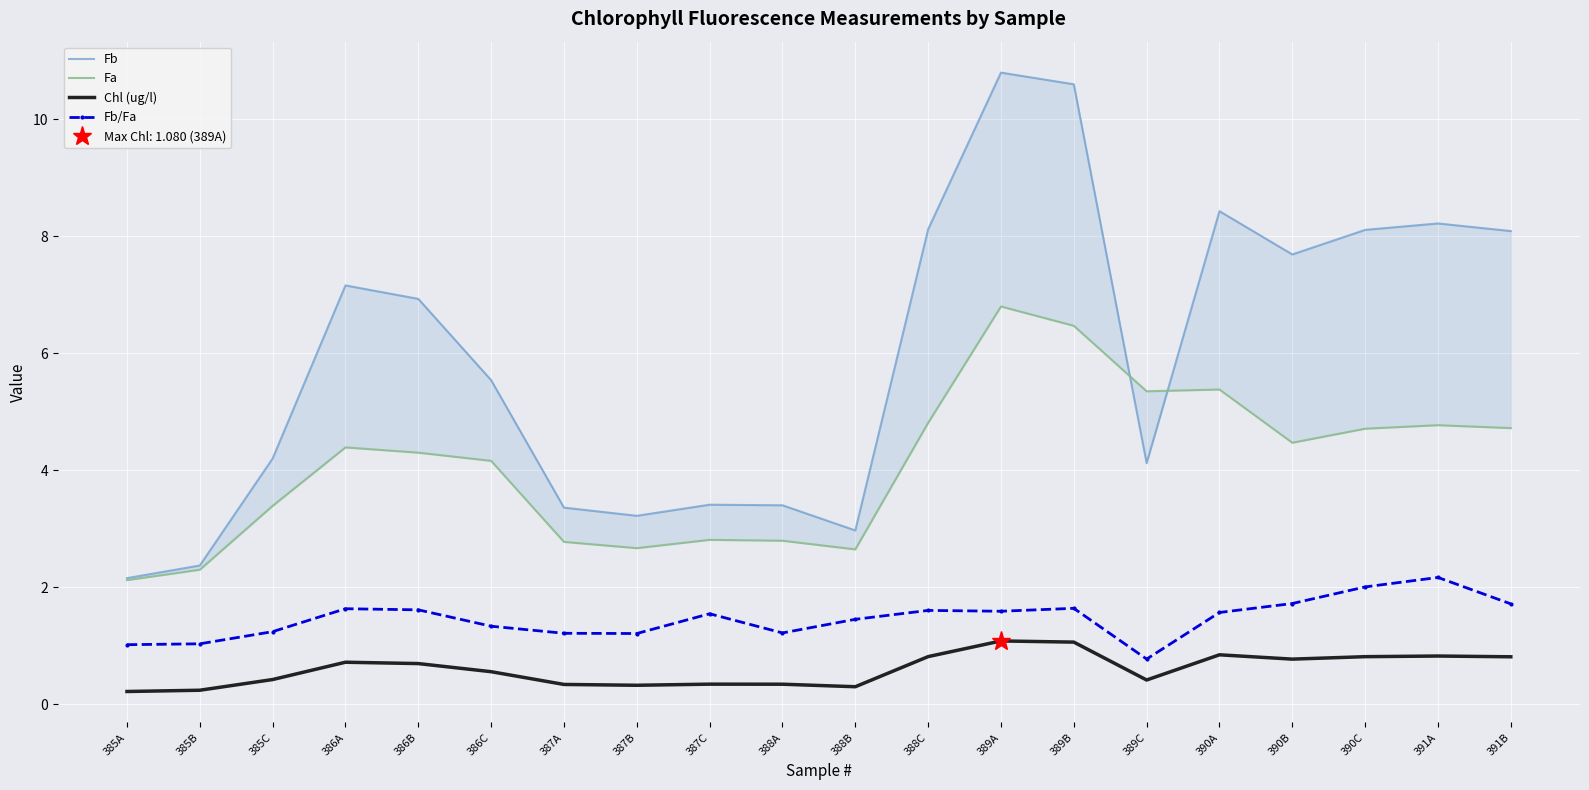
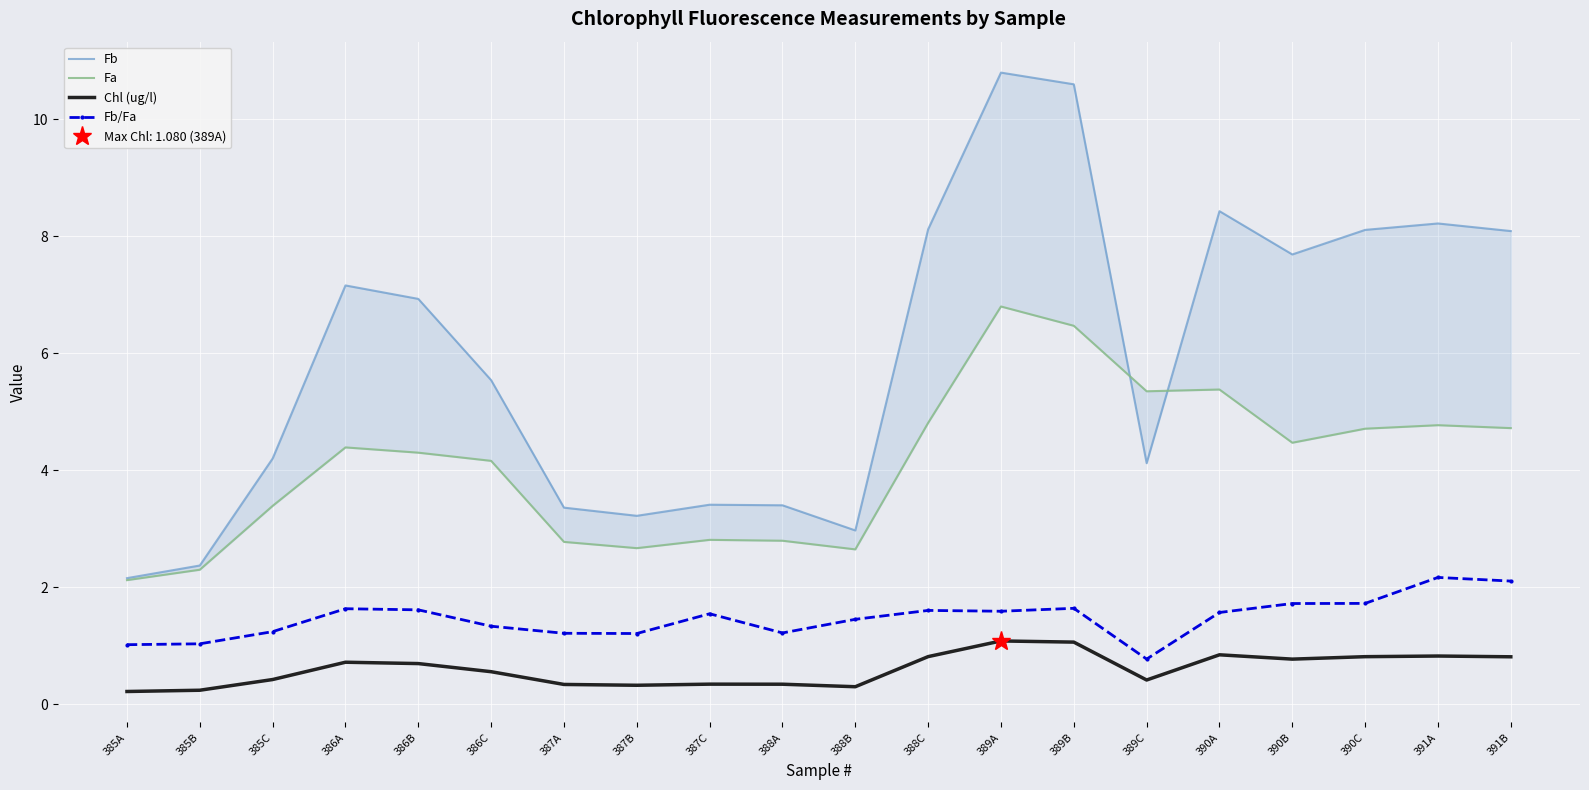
Fb/Fa, 390C: 2.0 -> 1.7
Fb/Fa, 391B: 1.7 -> 2.1
